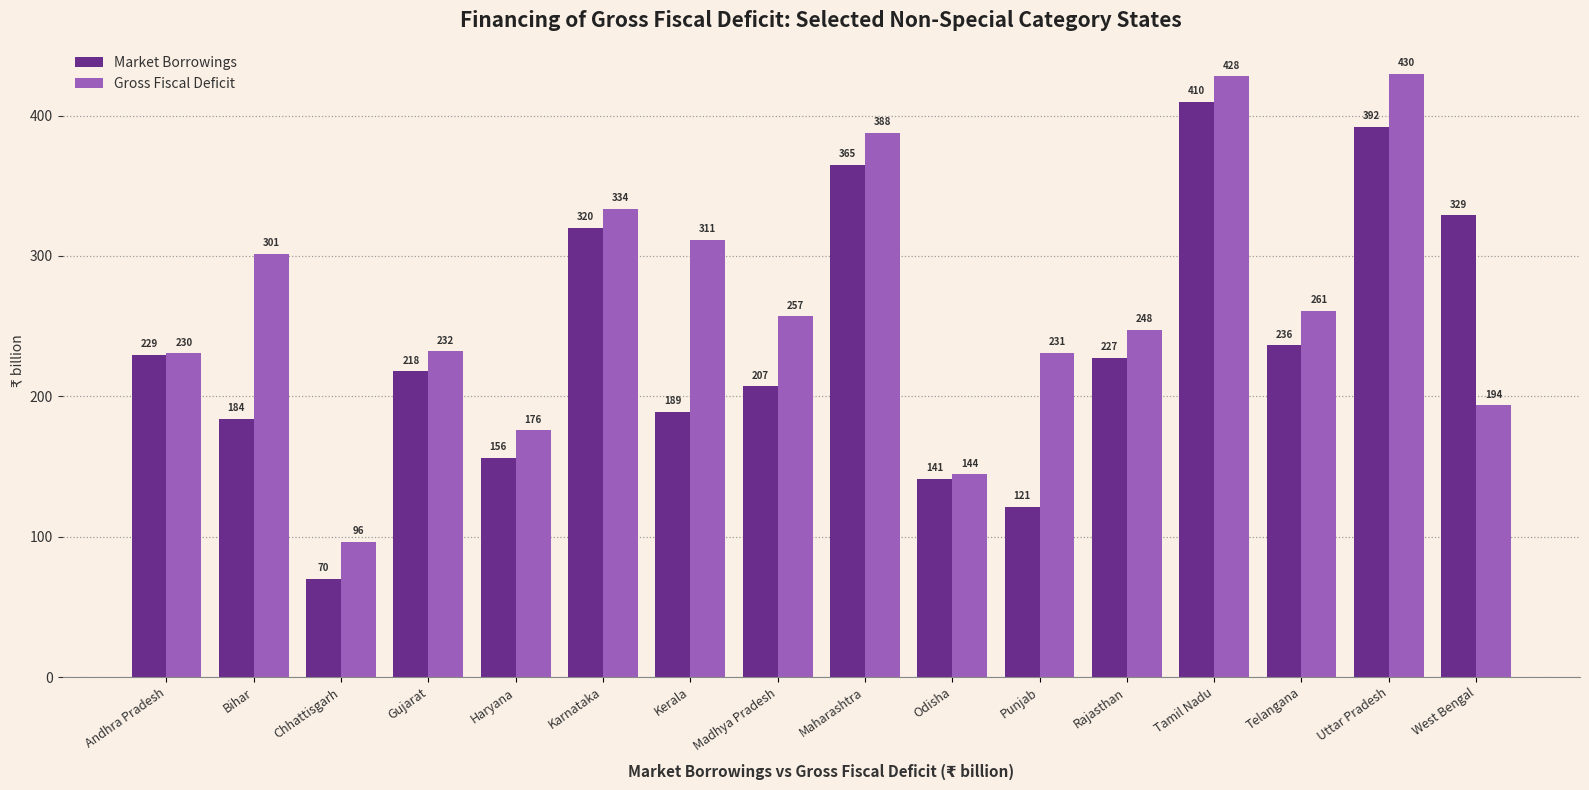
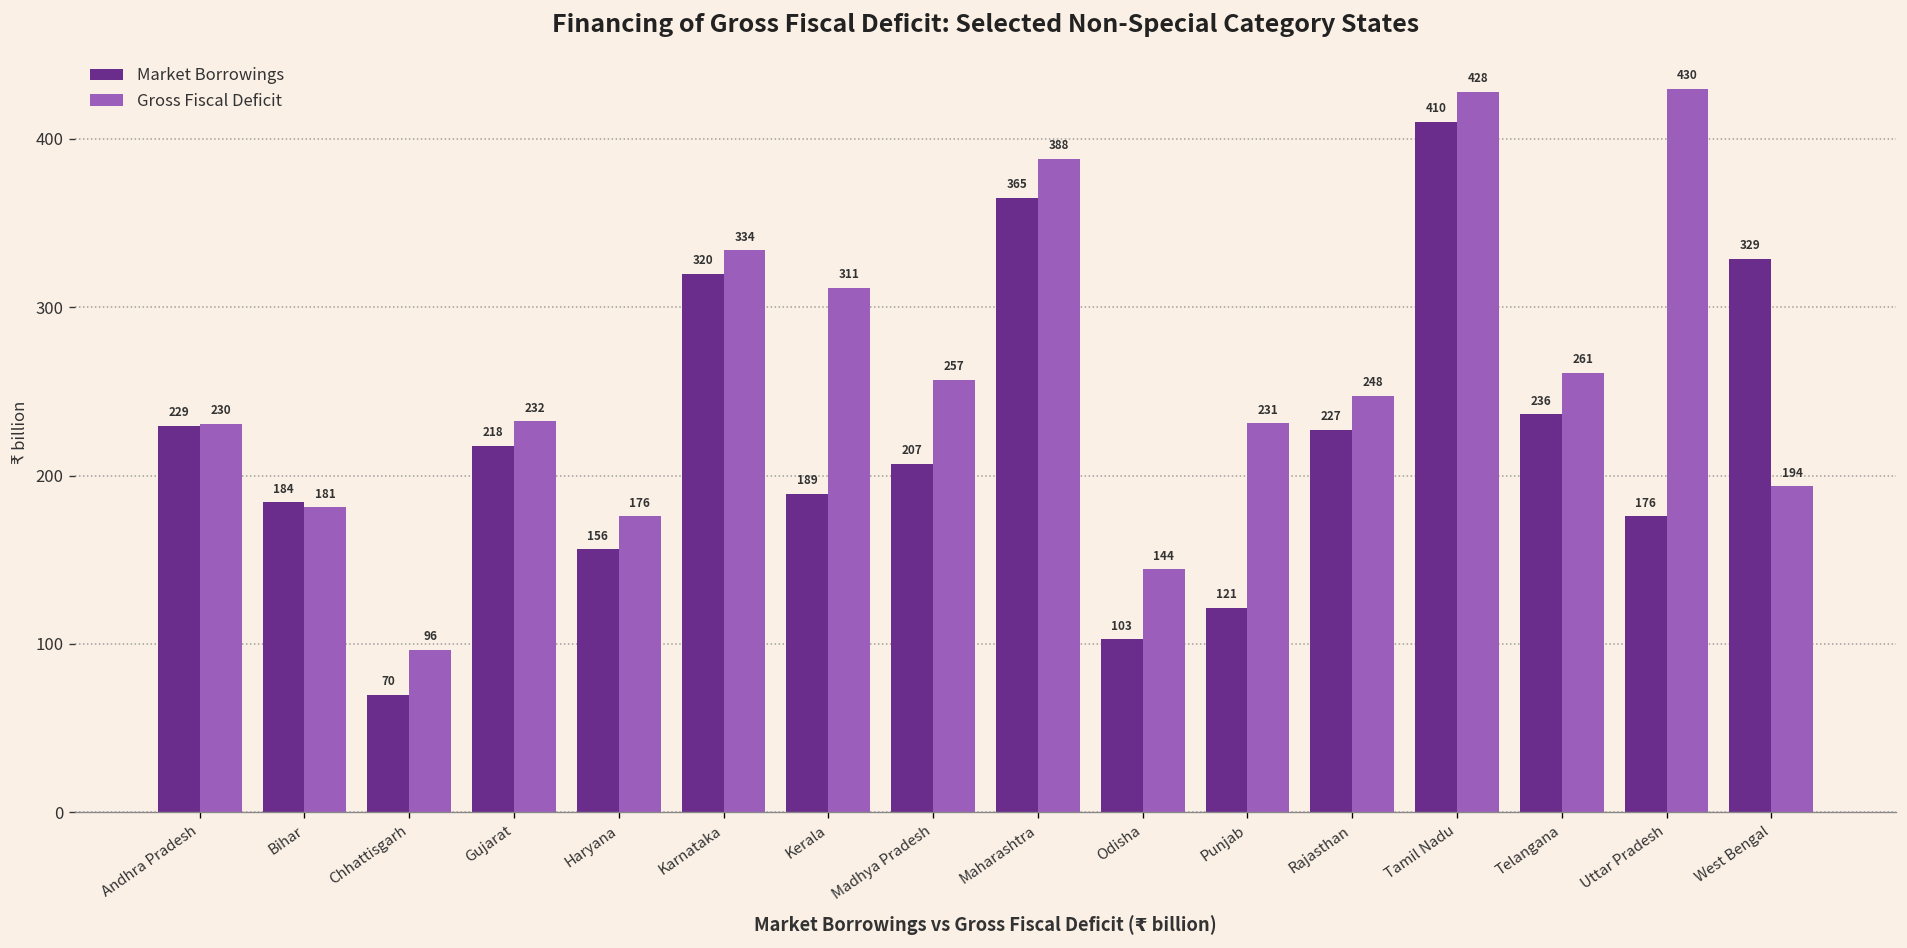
Gross Fiscal Deficit, Bihar: 301 -> 181
Market Borrowings, Odisha: 141 -> 103
Market Borrowings, Uttar Pradesh: 392 -> 176
